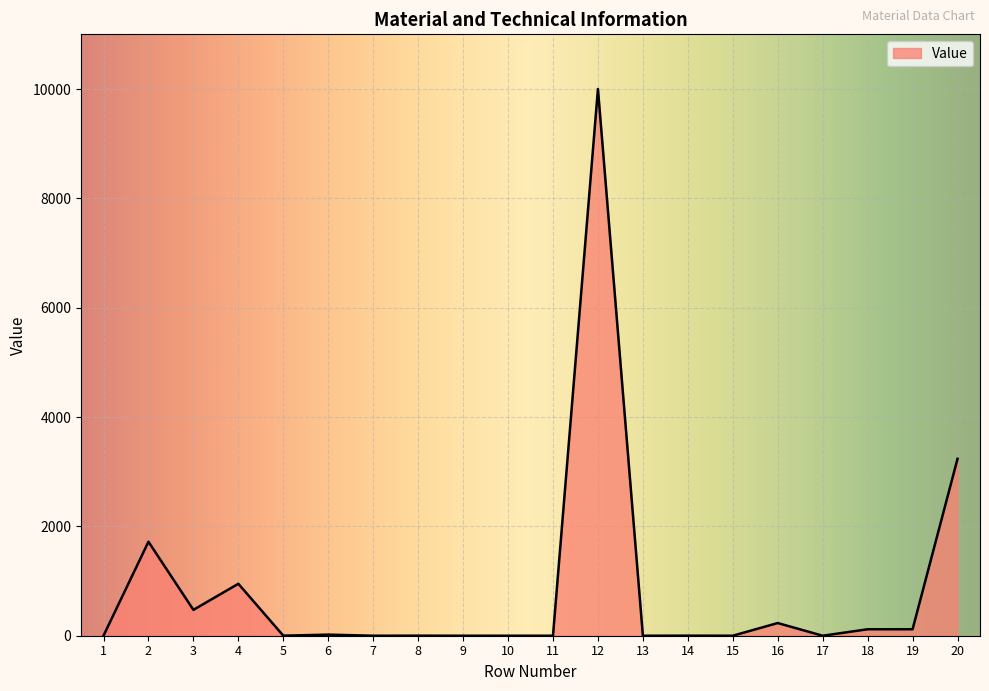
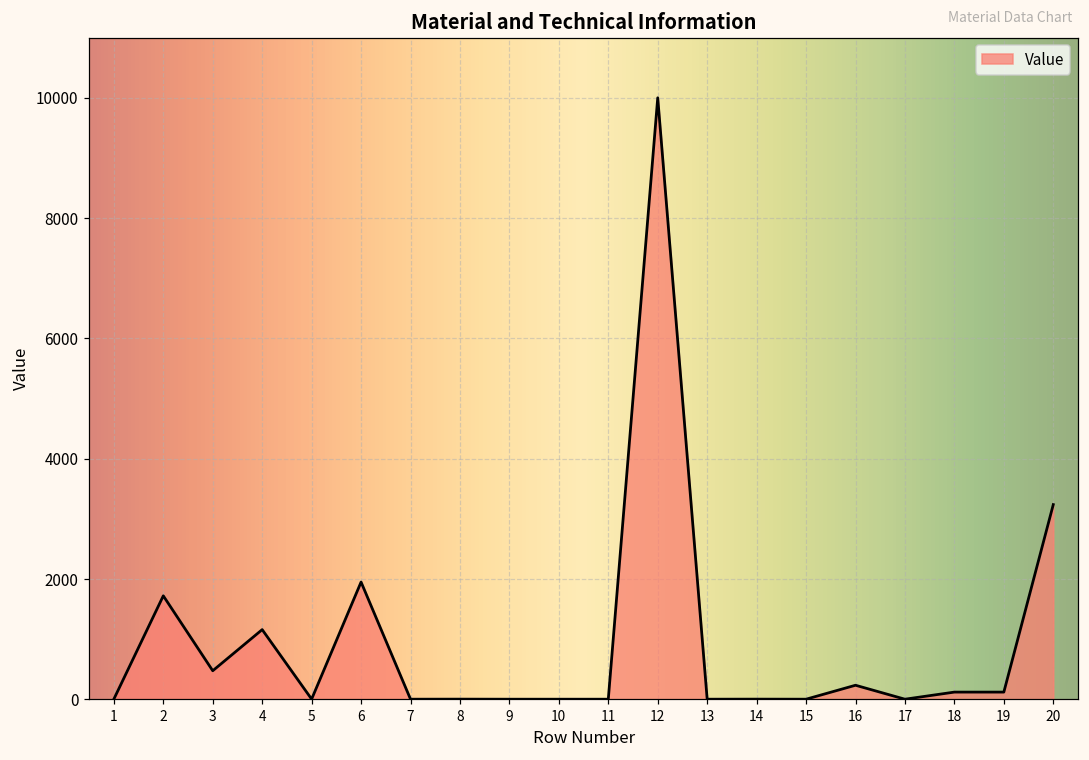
4: 1000 -> 1200
6: 0 -> 1900
